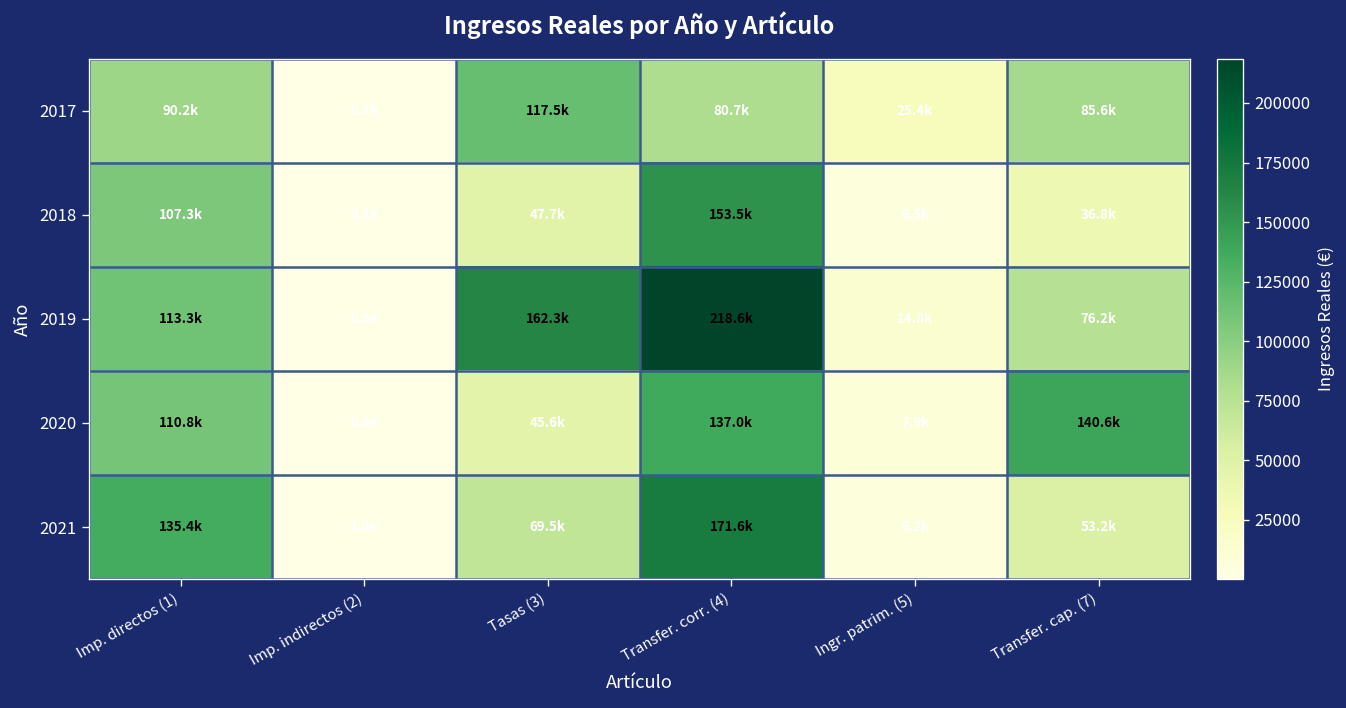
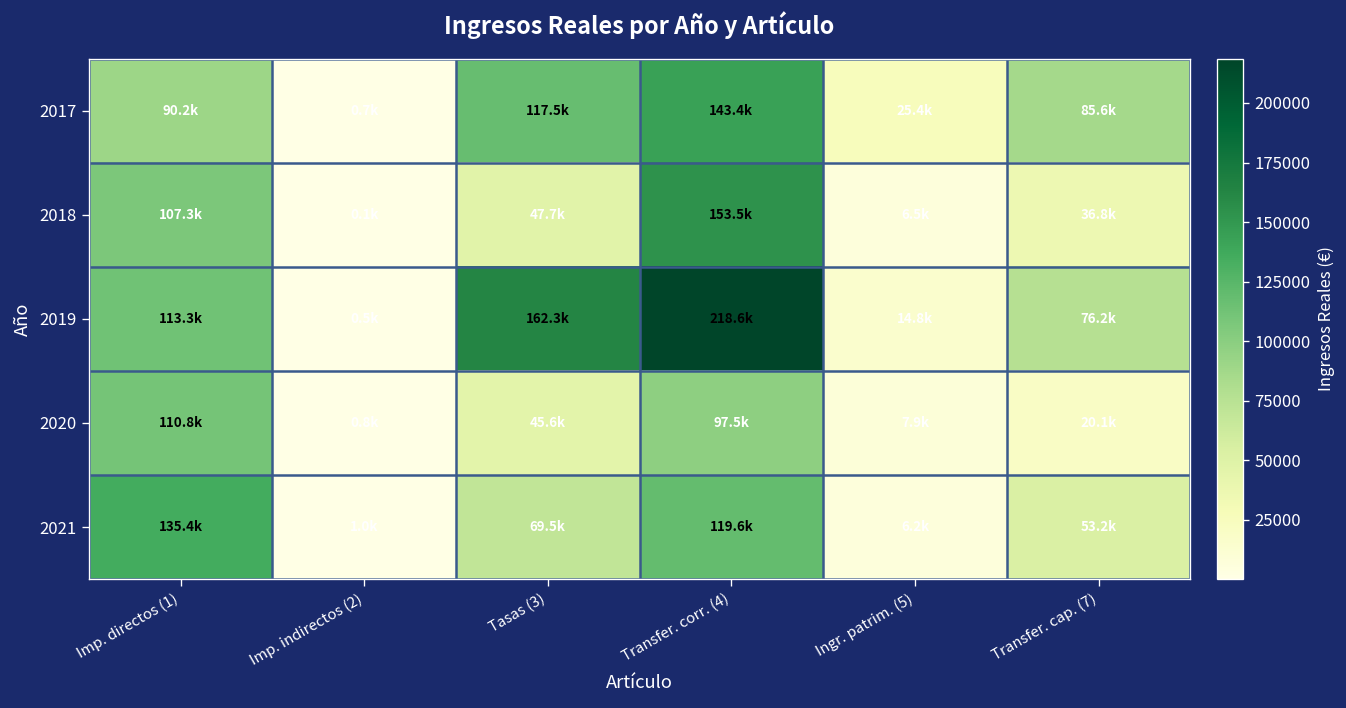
2017, Transfer. corr. (4): 80.7k -> 143.4k
2020, Transfer. corr. (4): 137.0k -> 97.5k
2020, Transfer. cap. (7): 140.6k -> 20.1k
2021, Transfer. corr. (4): 171.6k -> 119.6k
